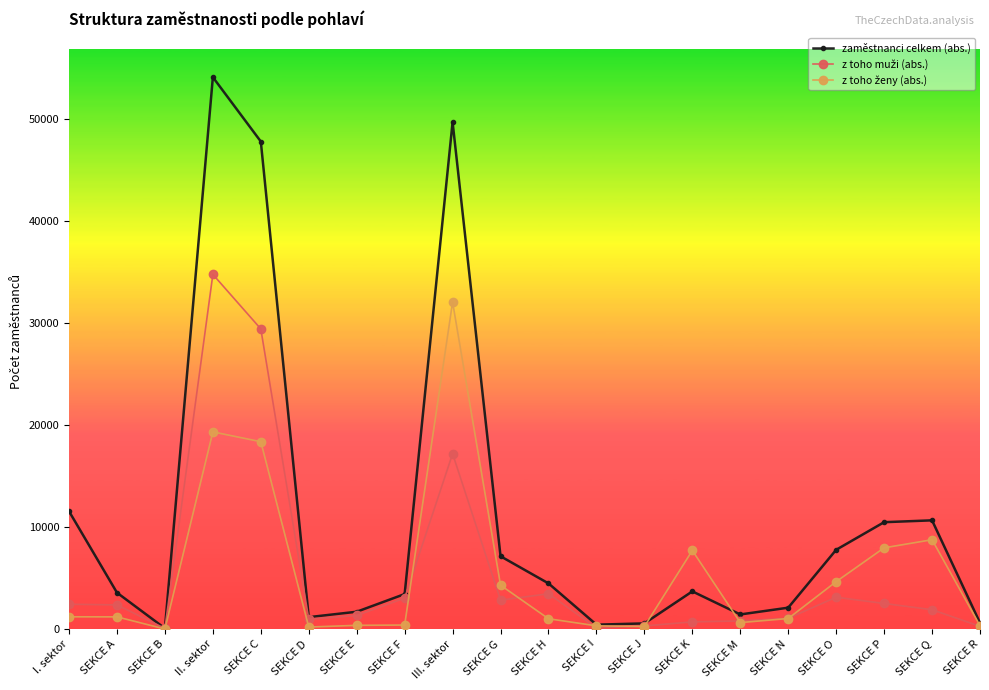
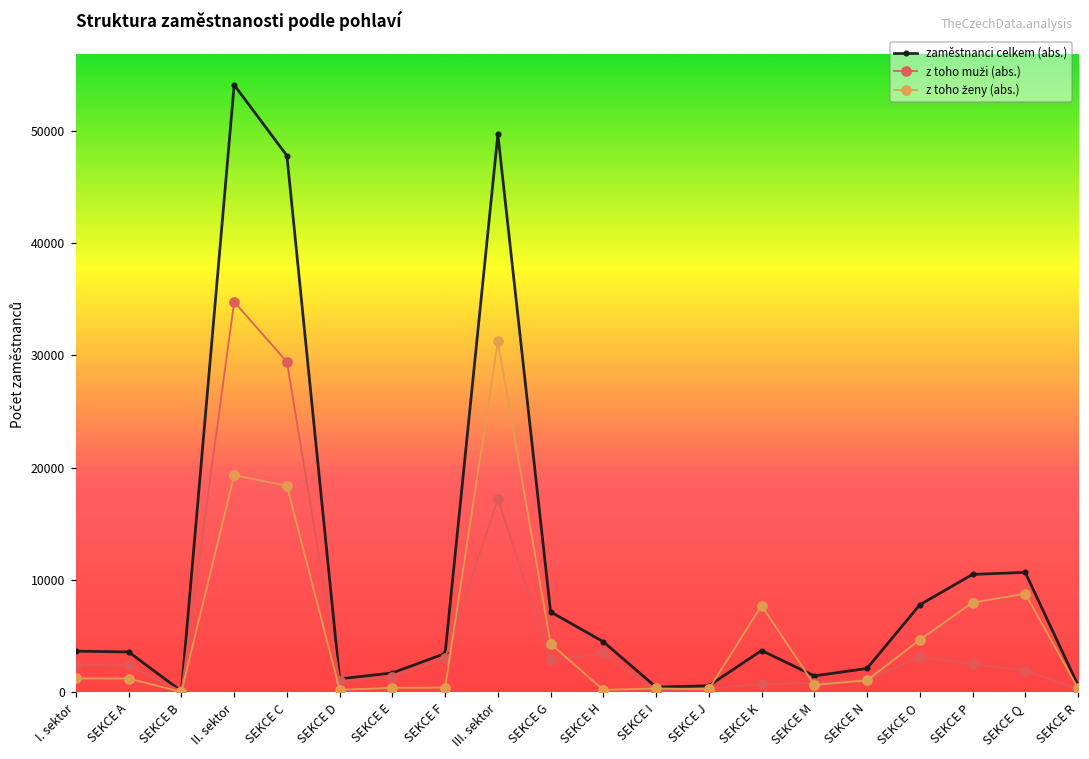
zaměstnanci celkem (abs.), I. sektor: 11500 -> 3600
z toho ženy (abs.), III. sektor: 32100 -> 31200
z toho ženy (abs.), SEKCE H: 1000 -> 200
